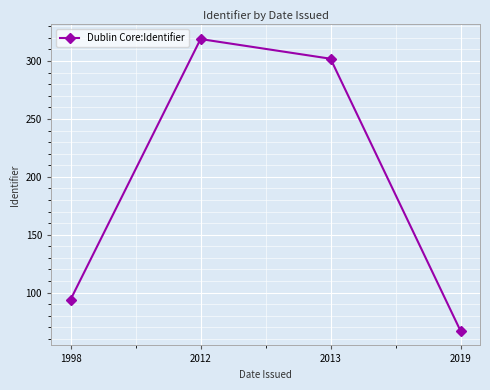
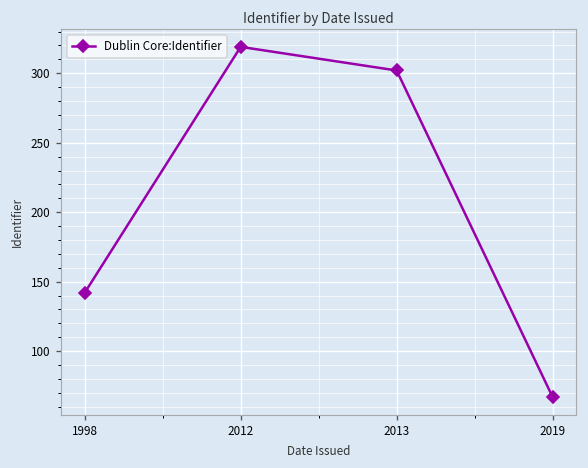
1998: 94 -> 142
